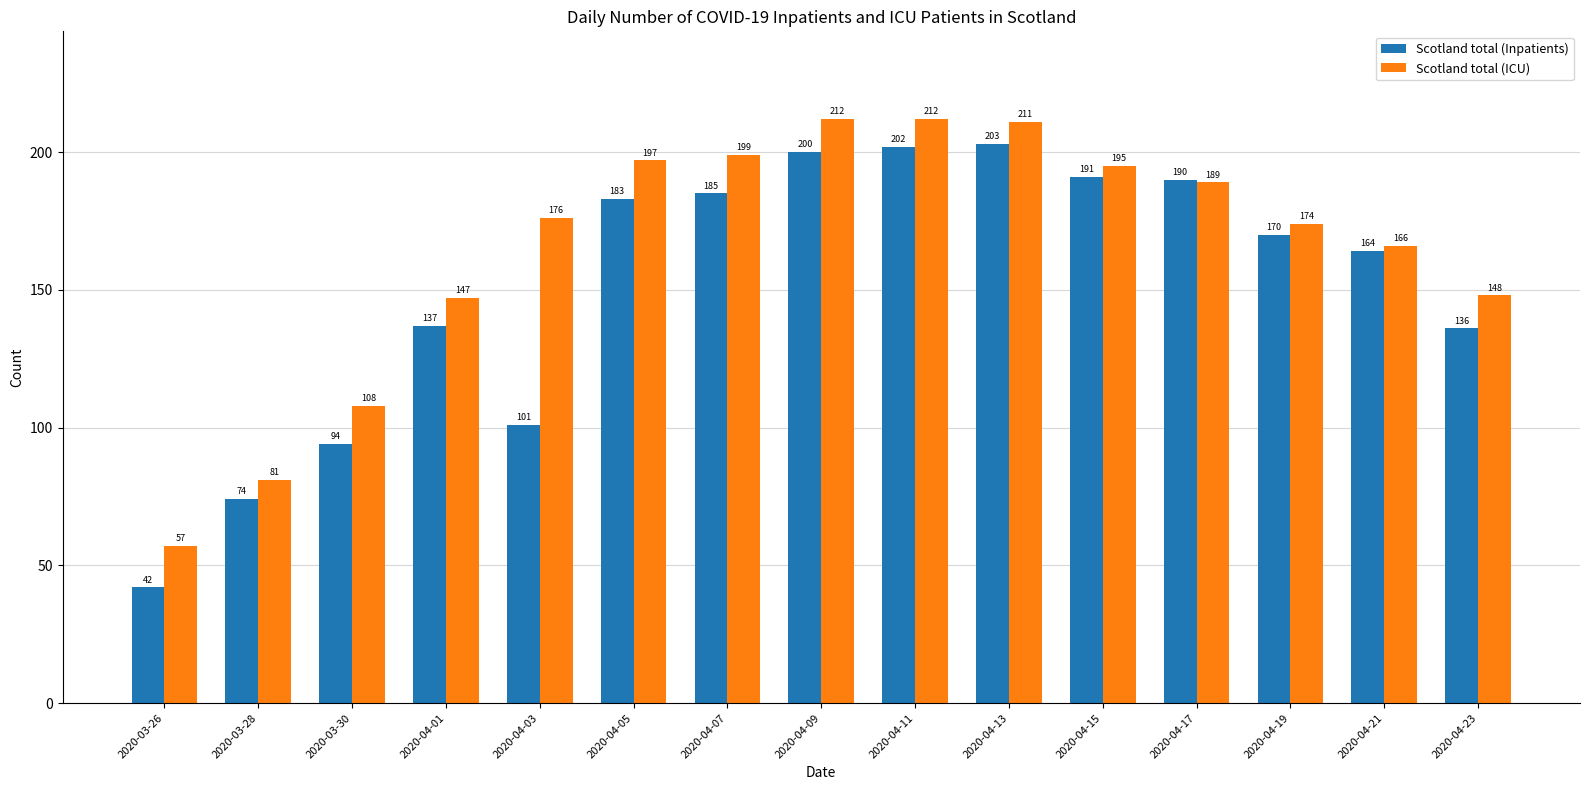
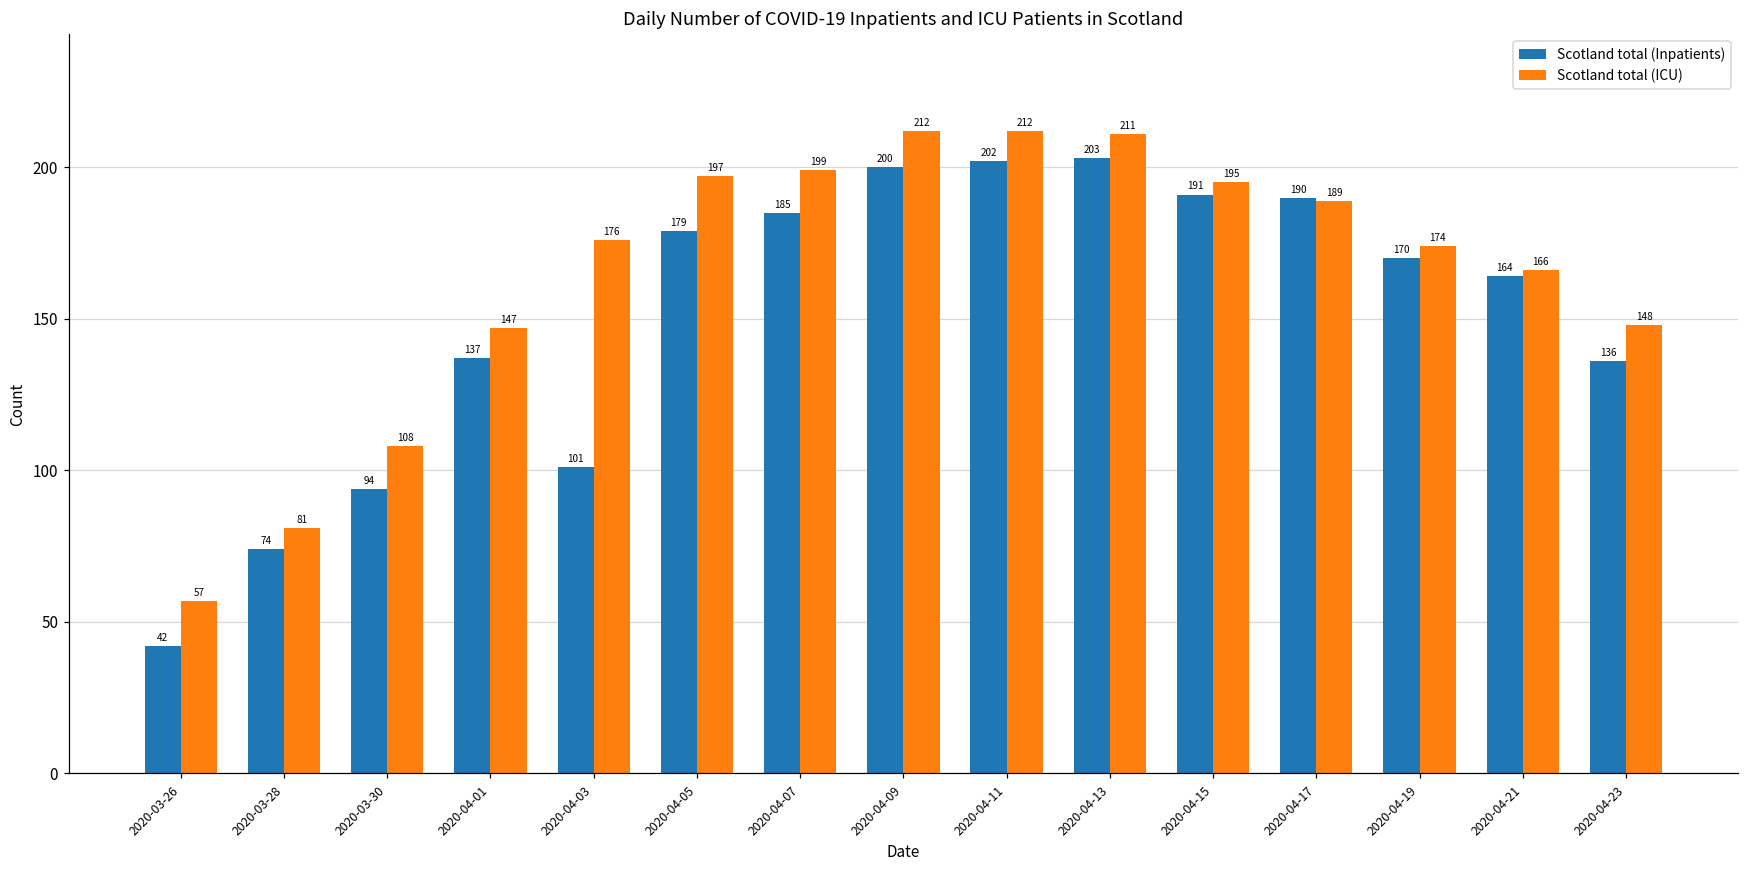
Scotland total (Inpatients), 2020-04-05: 183 -> 179
